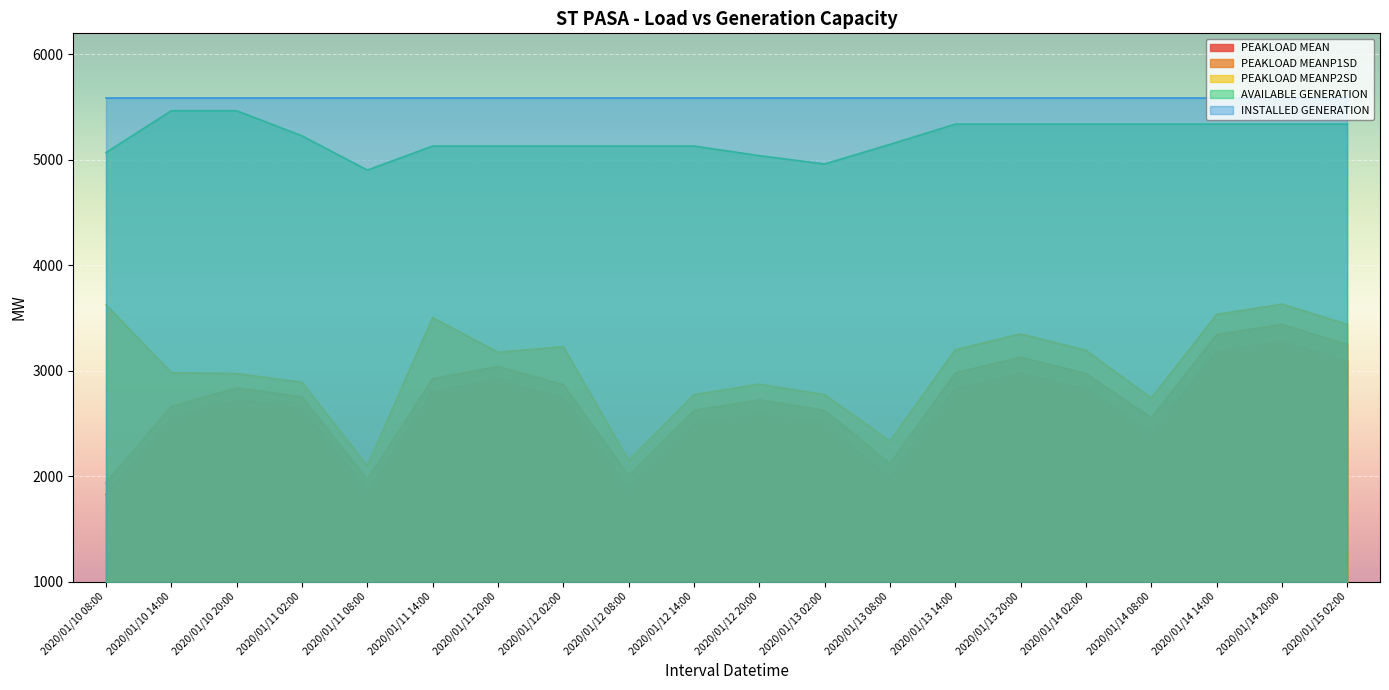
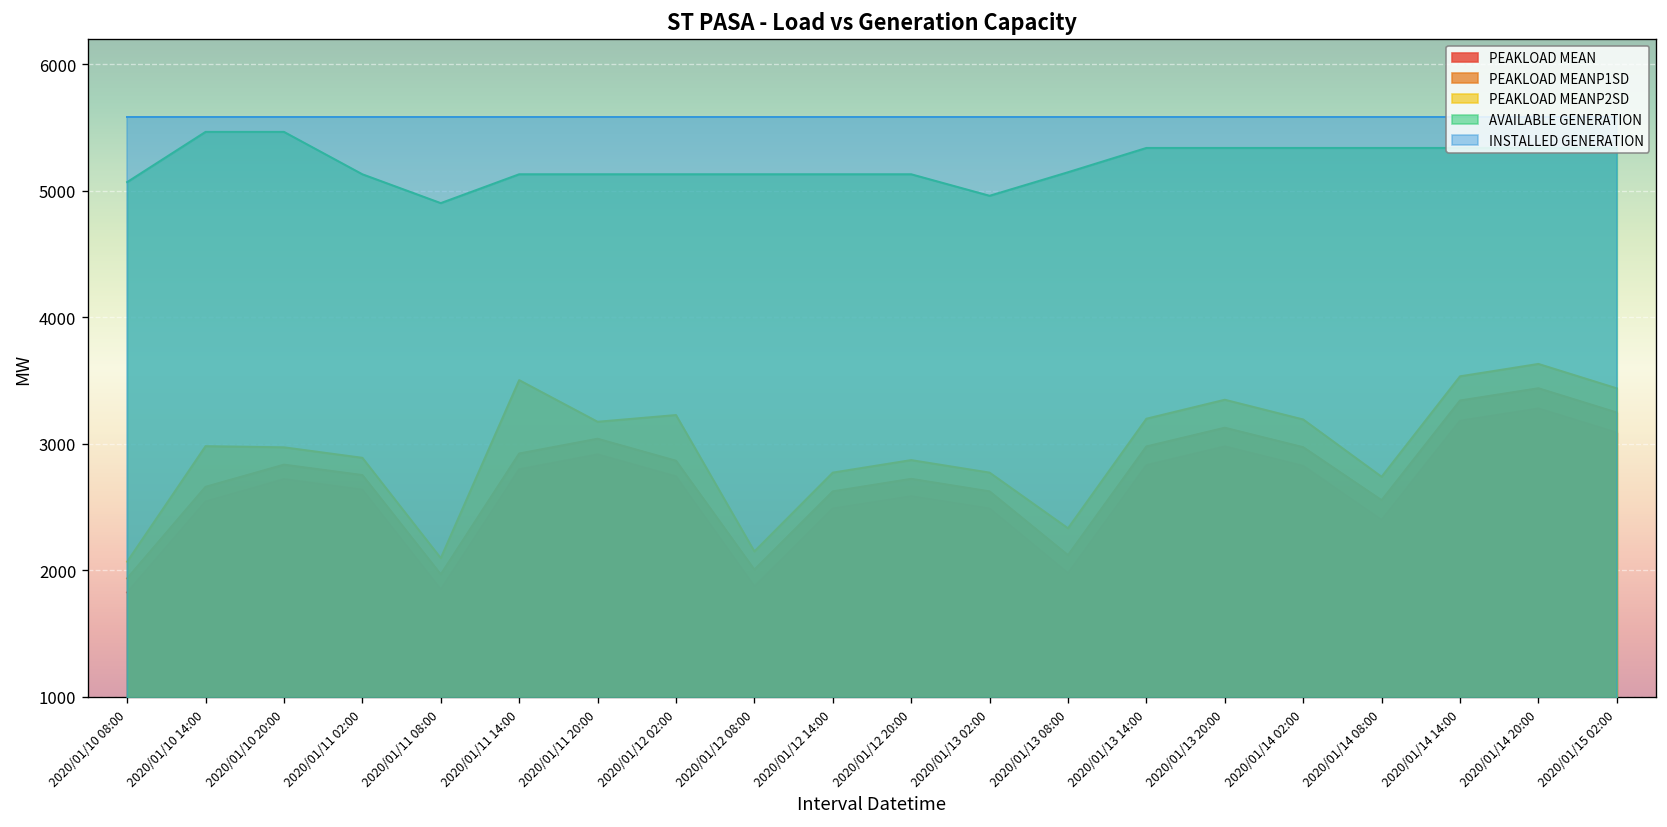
PEAKLOAD MEANP2SD, 2020/01/10 08:00: 3630 -> 2070
AVAILABLE GENERATION, 2020/01/11 02:00: 5230 -> 5130
AVAILABLE GENERATION, 2020/01/12 20:00: 5040 -> 5130
